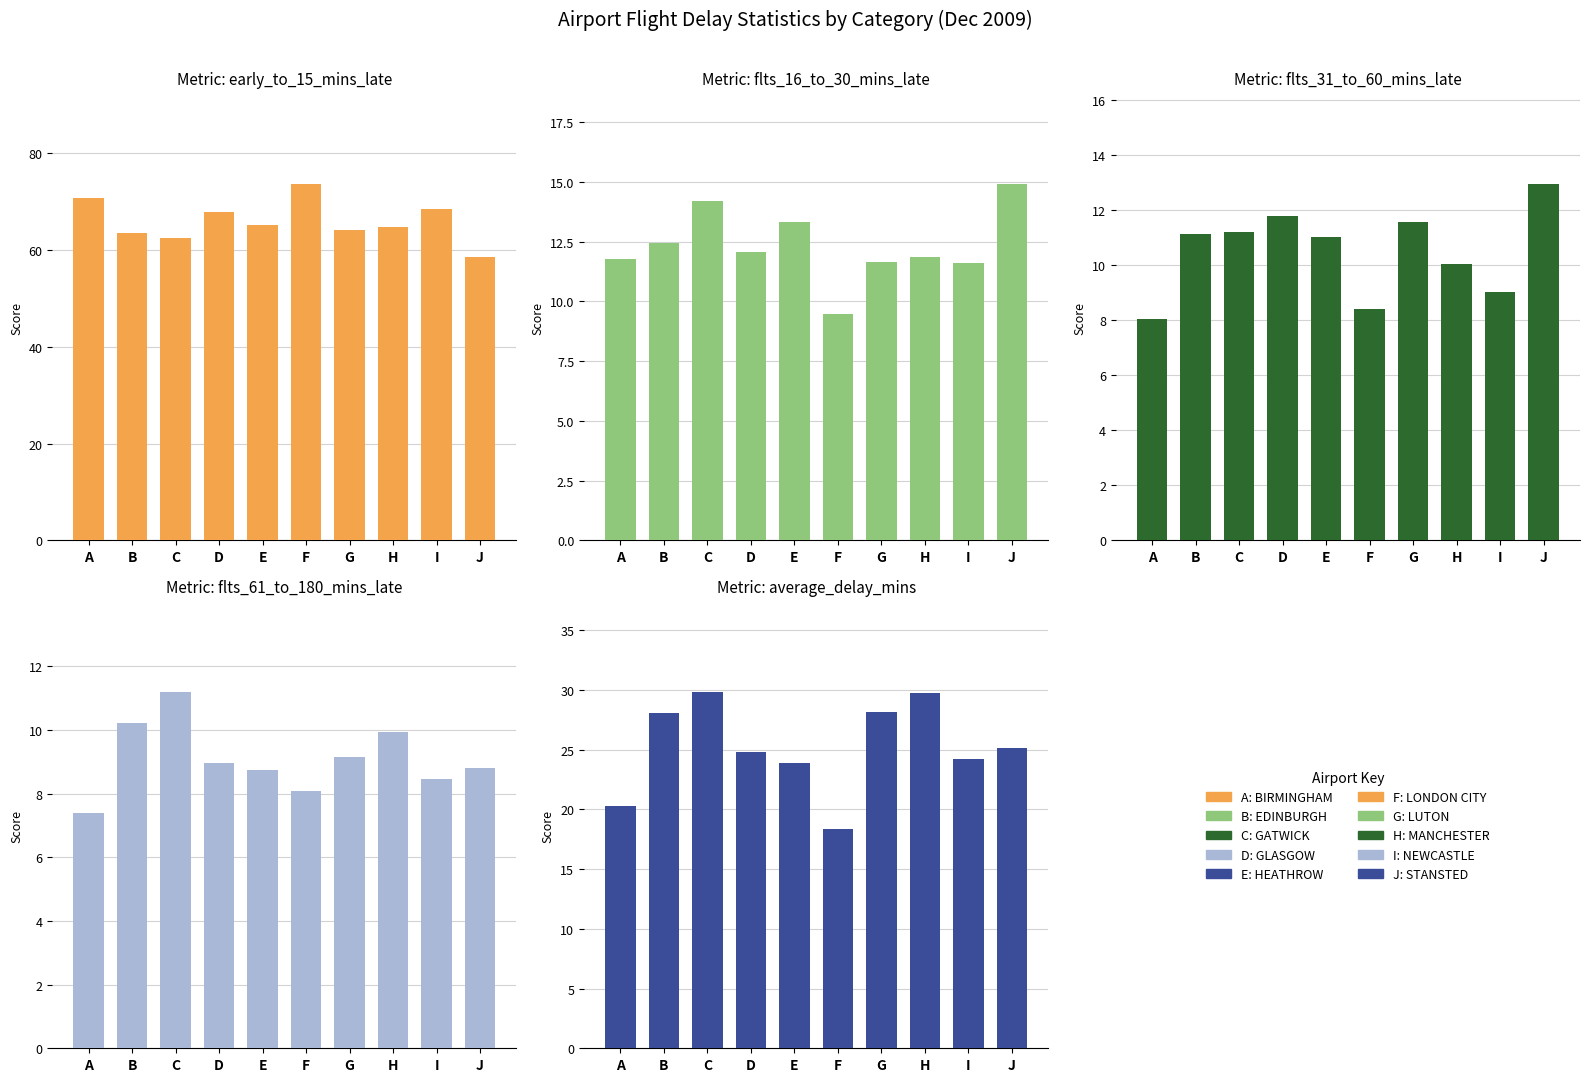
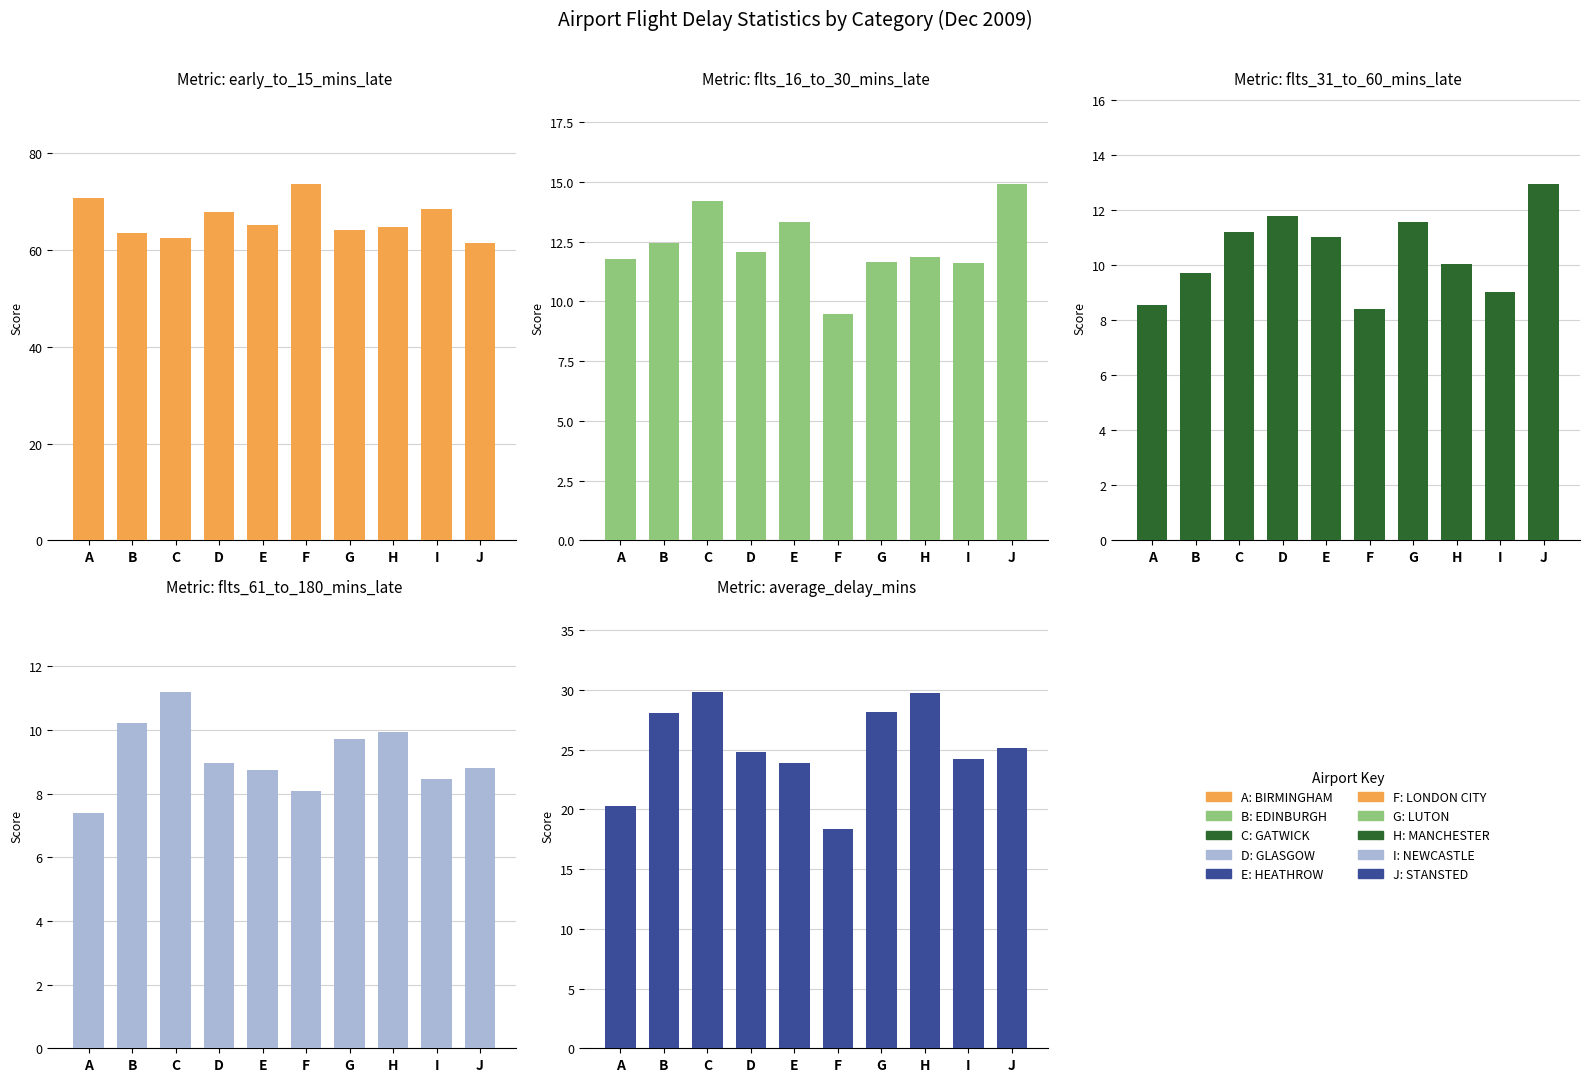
Metric: early_to_15_mins_late, J: 59 -> 61
Metric: flts_31_to_60_mins_late, A: 8.1 -> 8.6
Metric: flts_31_to_60_mins_late, B: 11.2 -> 9.7
Metric: flts_61_to_180_mins_late, G: 9.2 -> 9.7
